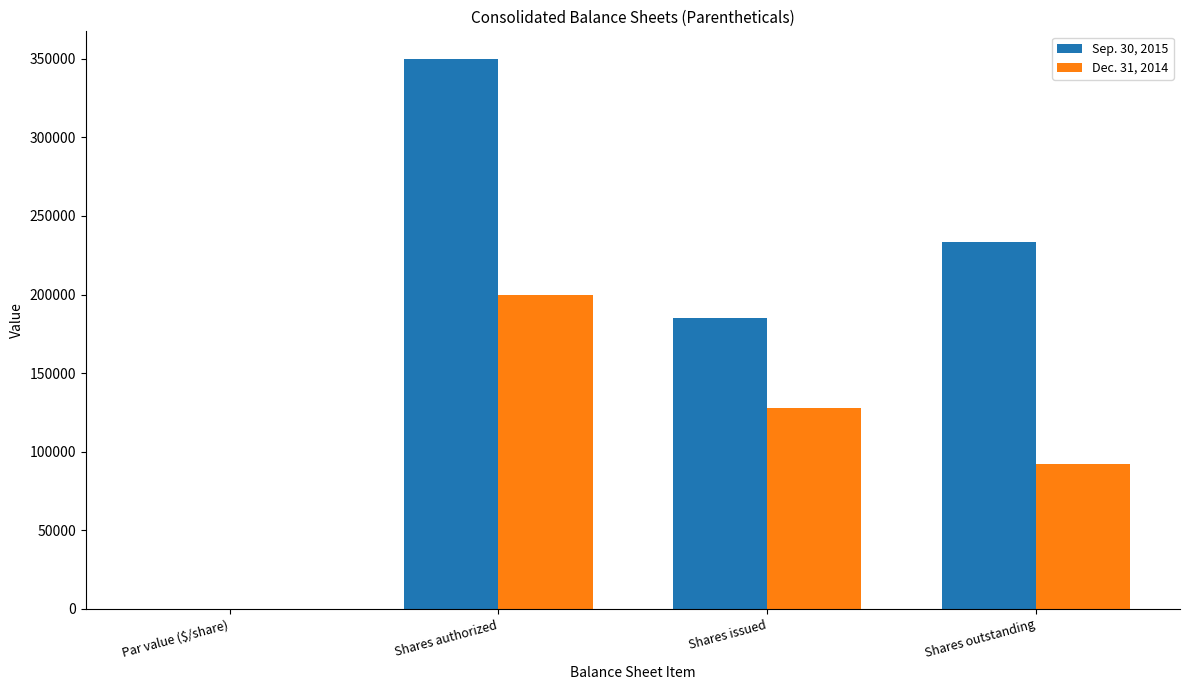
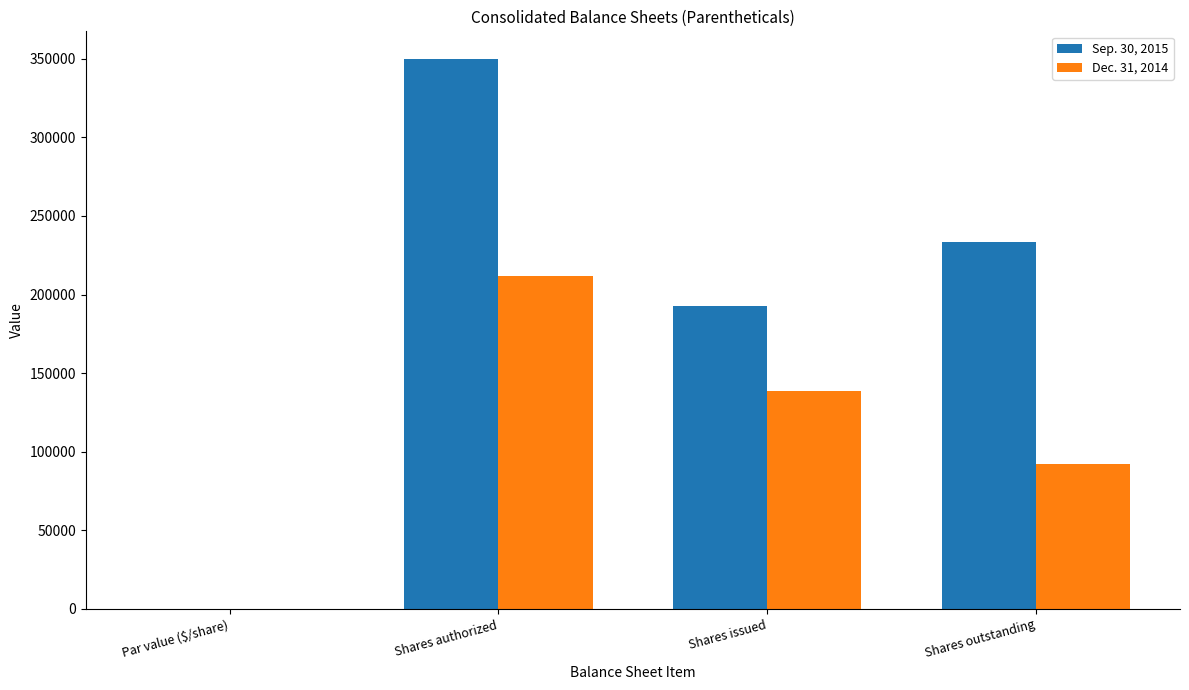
Dec. 31, 2014, Shares authorized: 200000 -> 212000
Sep. 30, 2015, Shares issued: 185000 -> 193000
Dec. 31, 2014, Shares issued: 128000 -> 138000
